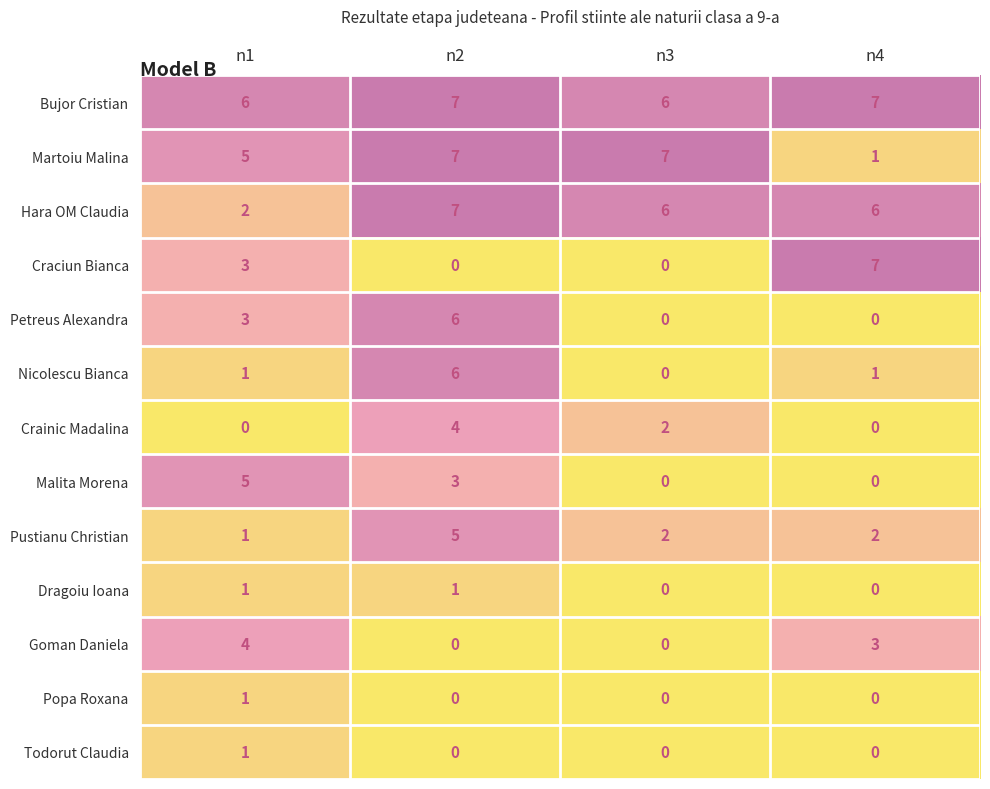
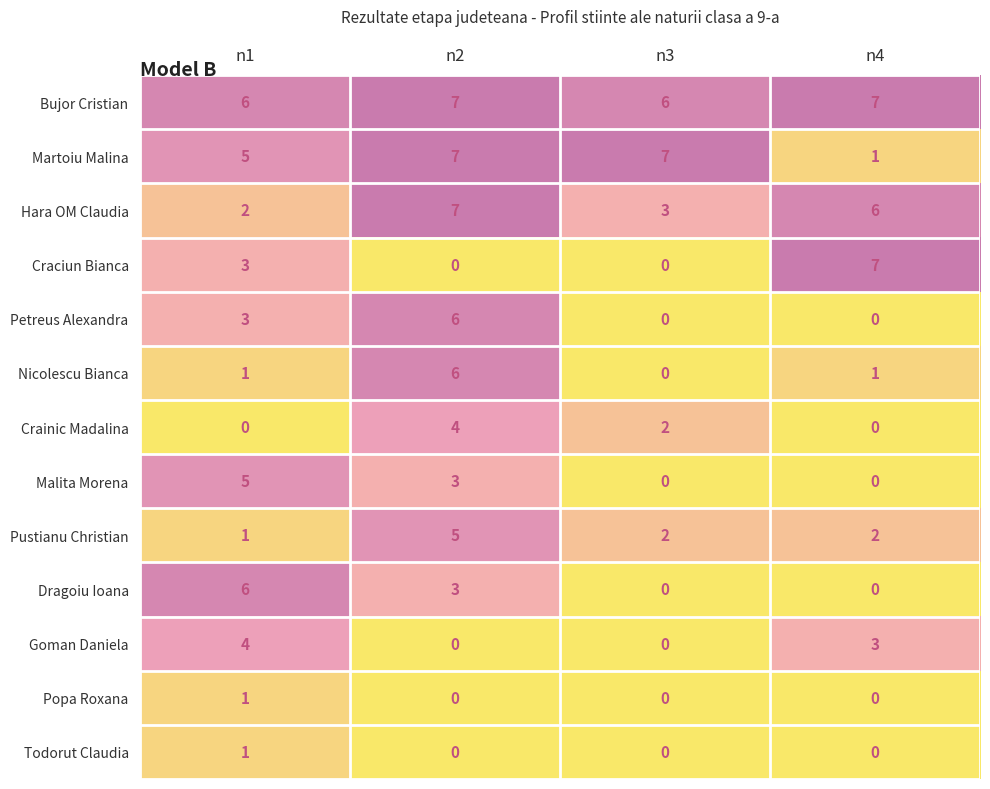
Hara OM Claudia, n3: 6 -> 3
Dragoiu Ioana, n1: 1 -> 6
Dragoiu Ioana, n2: 1 -> 3
